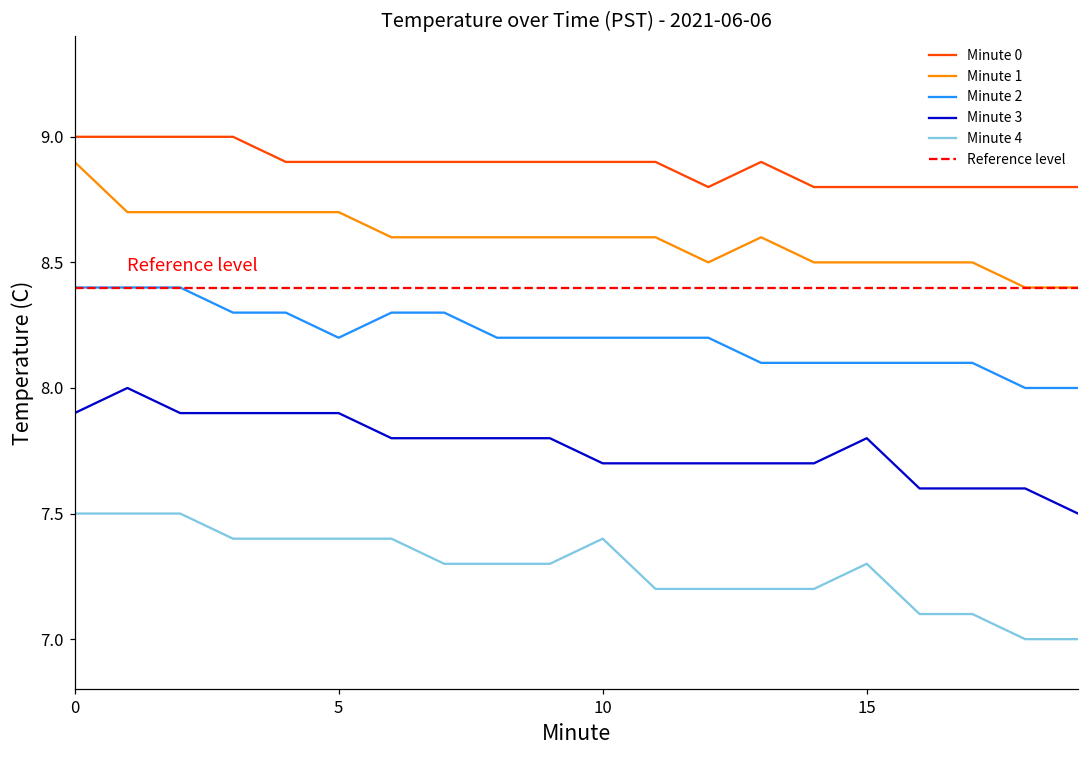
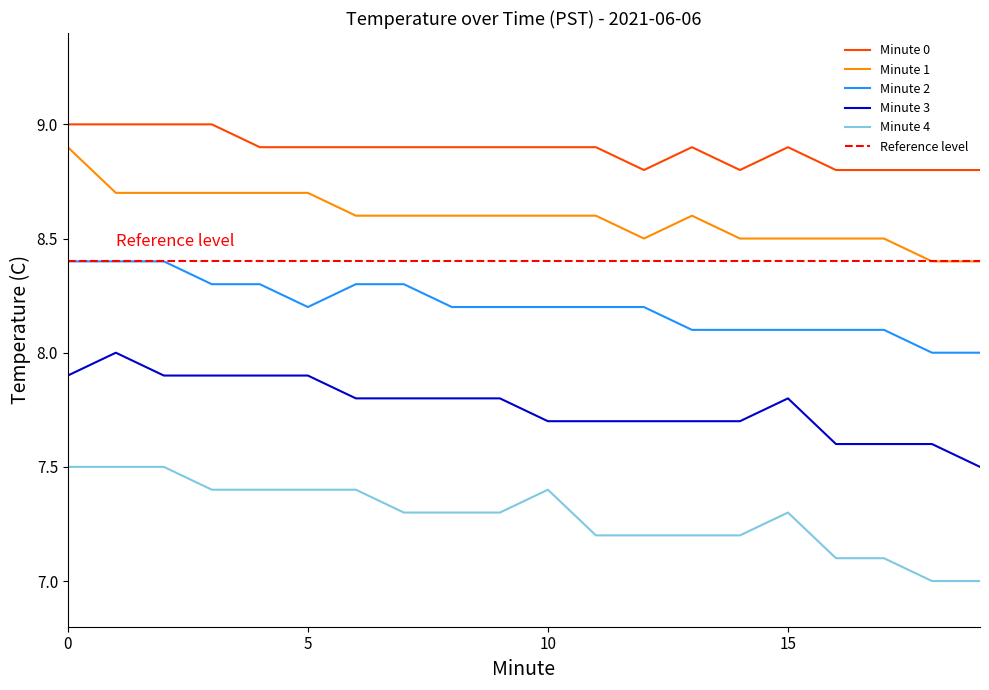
Minute 0, 15: 8.8 -> 8.9
